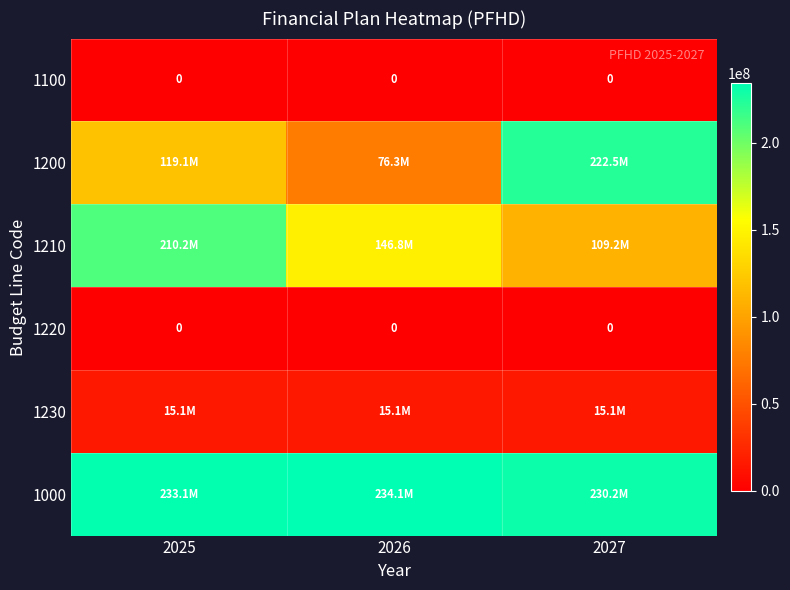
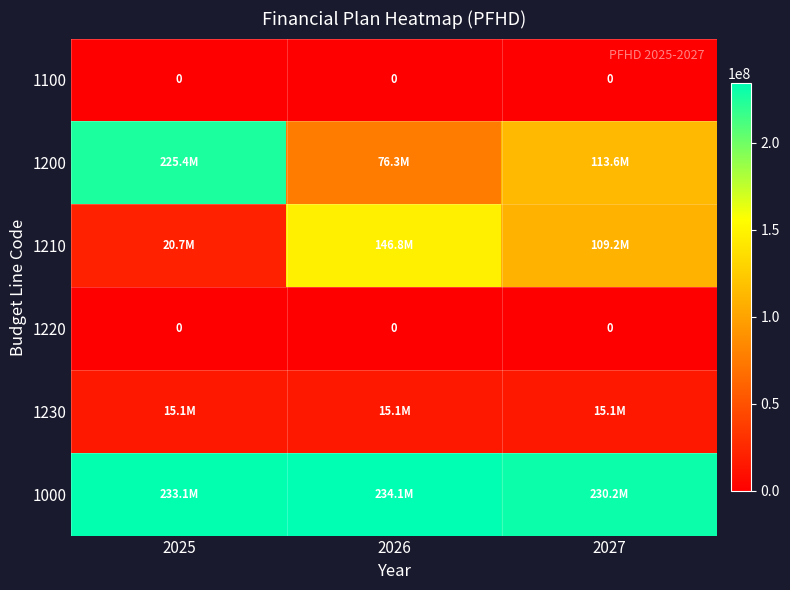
1200, 2025: 119.1M -> 225.4M
1200, 2027: 222.5M -> 113.6M
1210, 2025: 210.2M -> 20.7M
